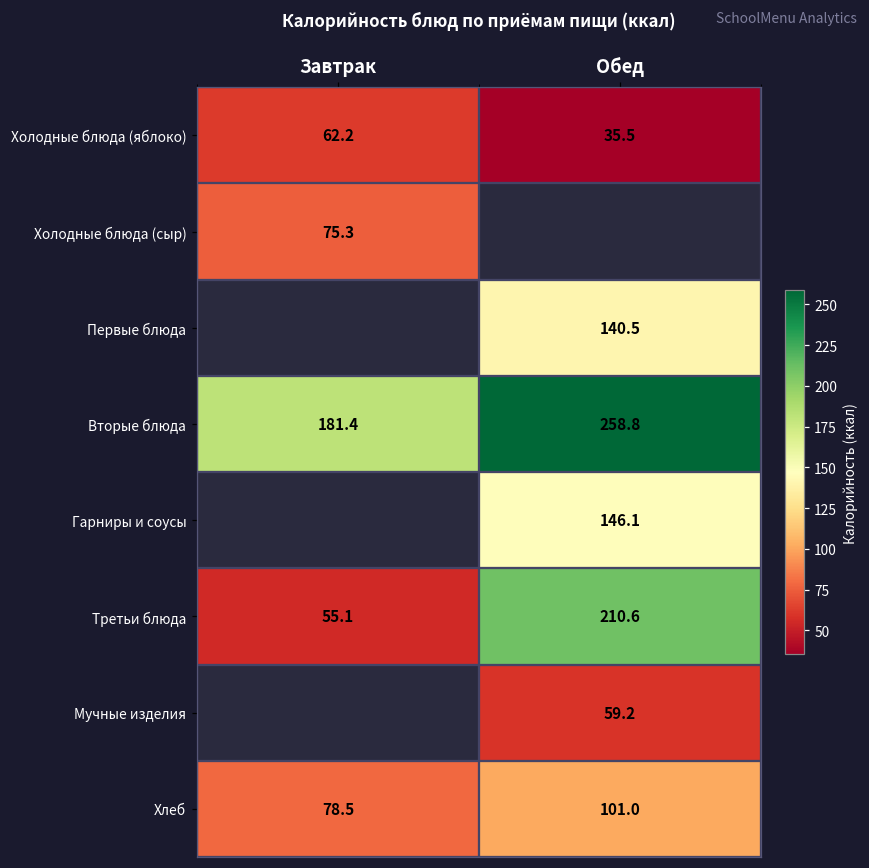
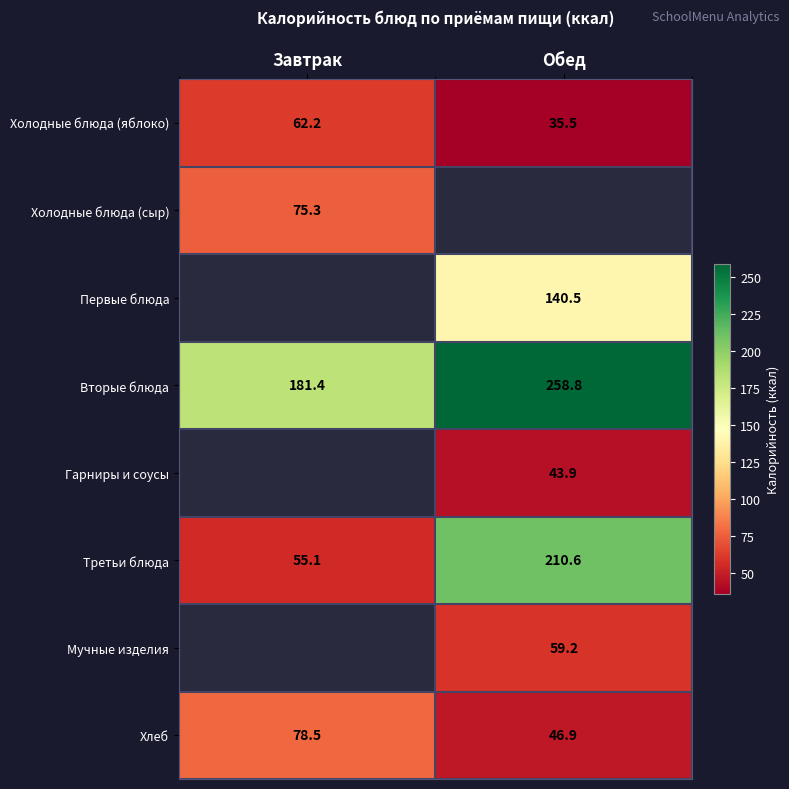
Гарниры и соусы, Обед: 146.1 -> 43.9
Хлеб, Обед: 101.0 -> 46.9
